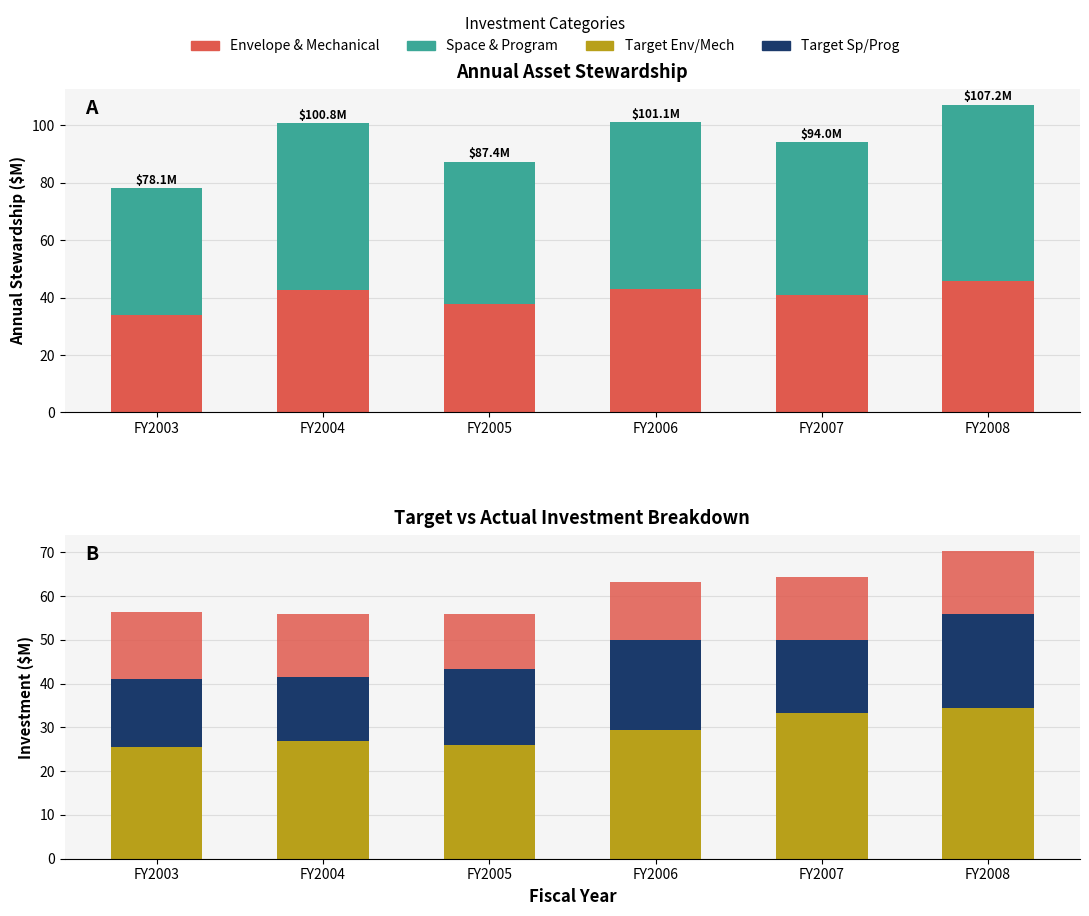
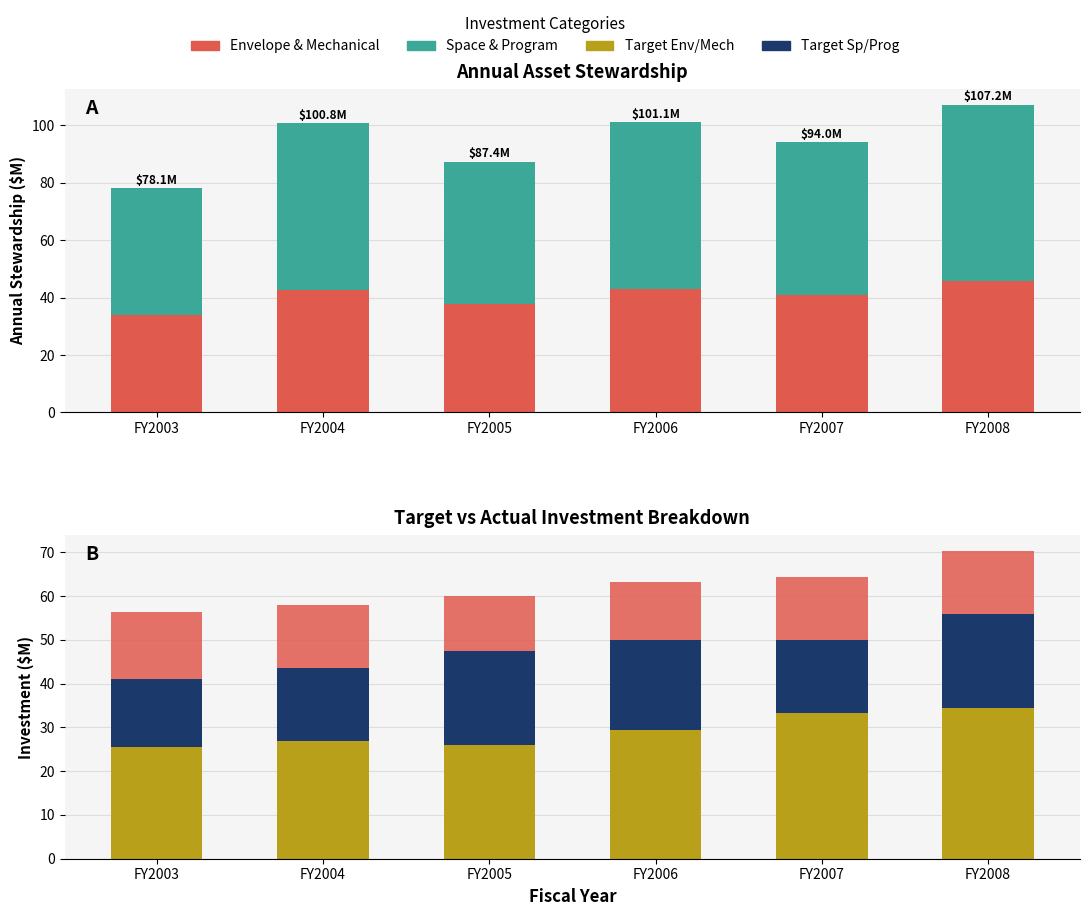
Target vs Actual Investment Breakdown, Target Sp/Prog, FY2004: 15 -> 17
Target vs Actual Investment Breakdown, Target Sp/Prog, FY2005: 17 -> 21
